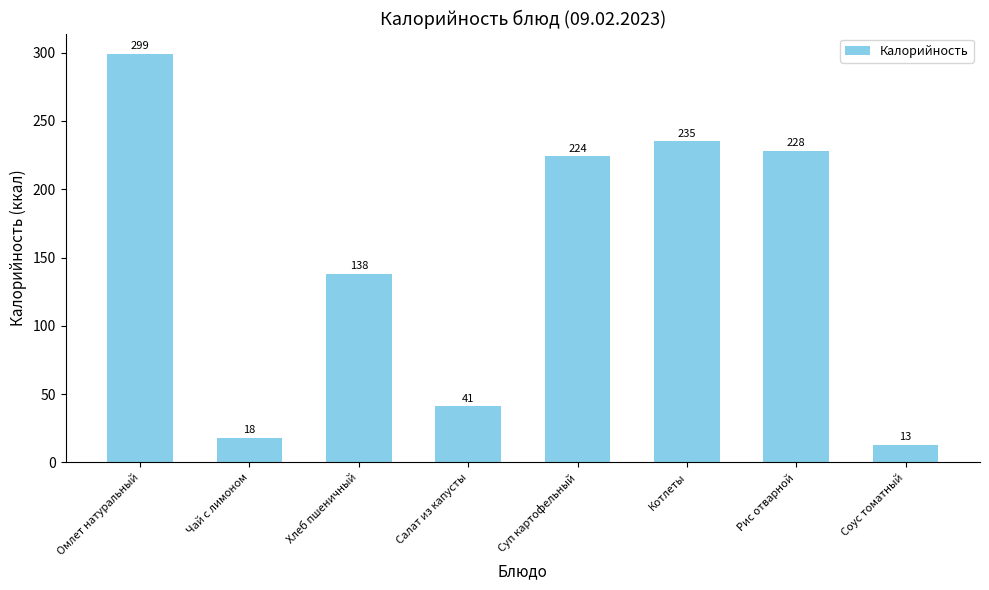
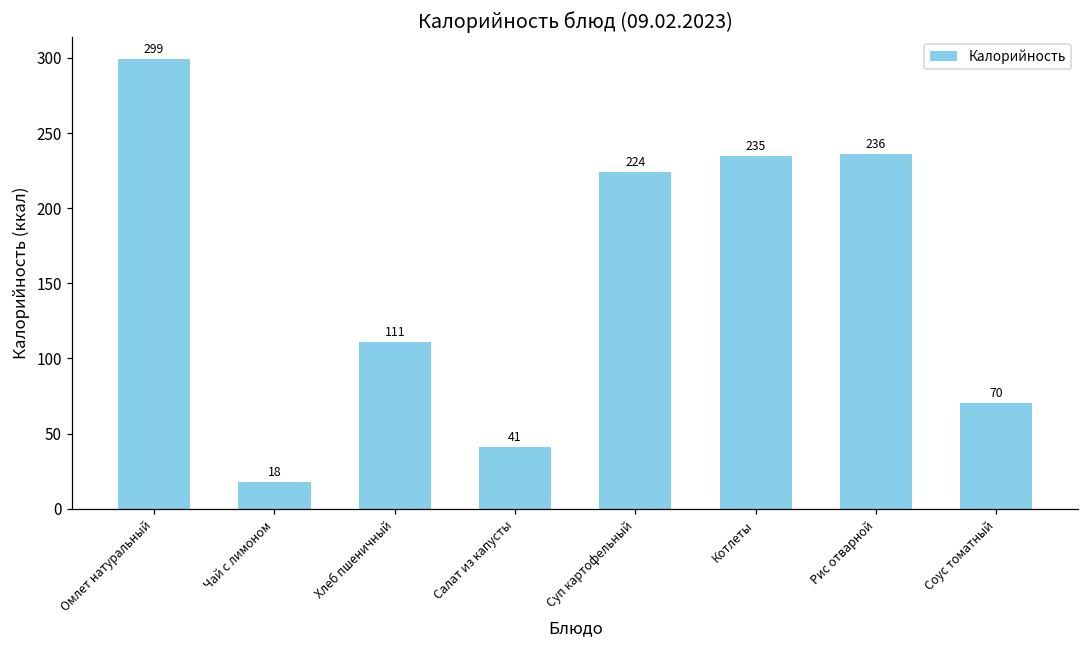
Хлеб пшеничный: 138 -> 111
Рис отварной: 228 -> 236
Соус томатный: 13 -> 70
